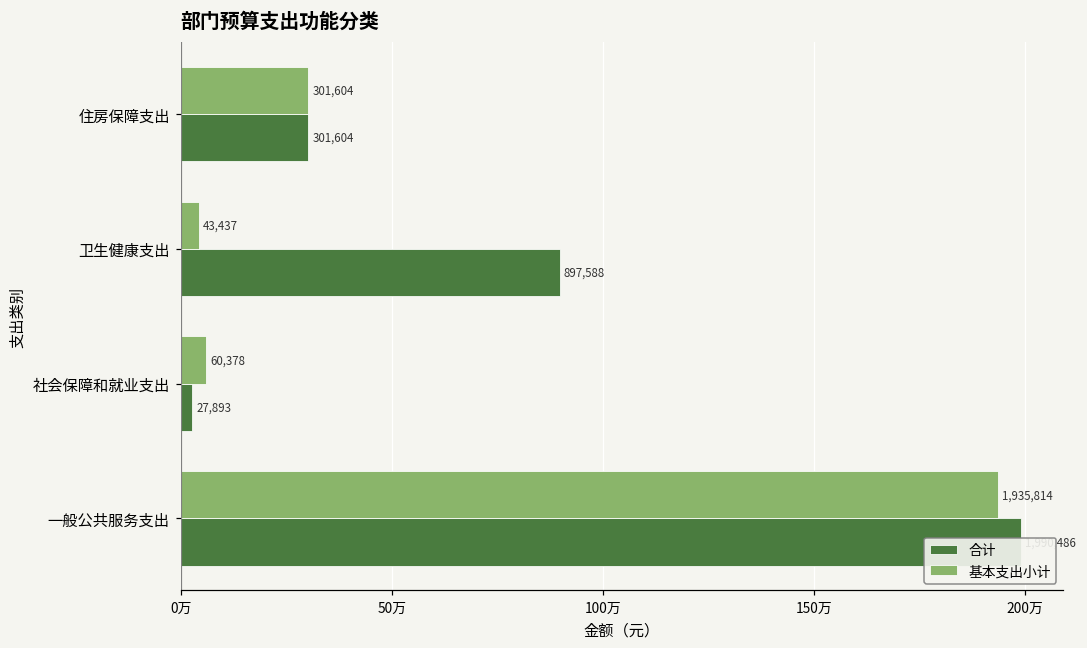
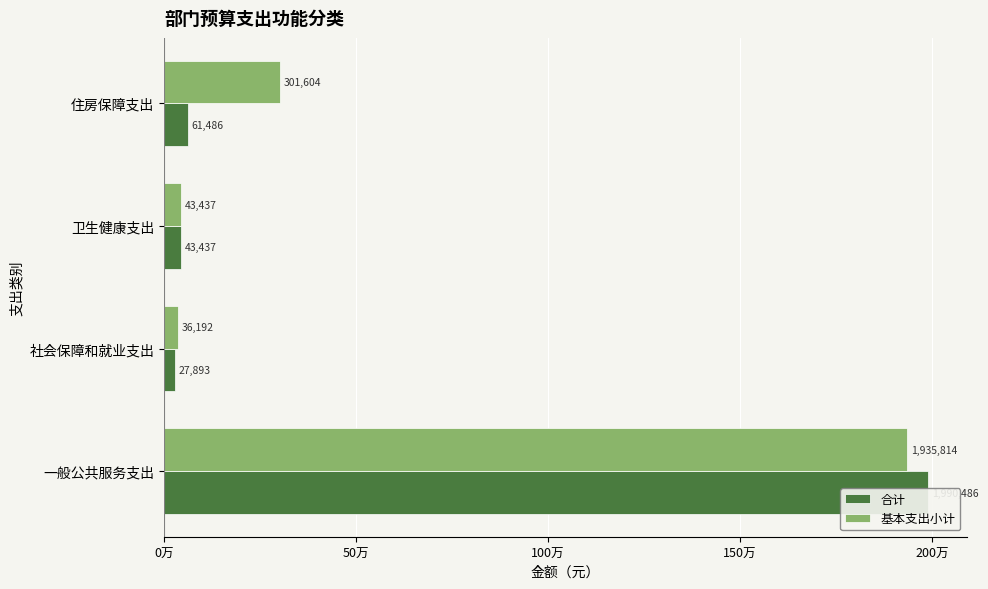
合计, 住房保障支出: 301,604 -> 61,486
合计, 卫生健康支出: 897,588 -> 43,437
基本支出小计, 社会保障和就业支出: 60,378 -> 36,192
